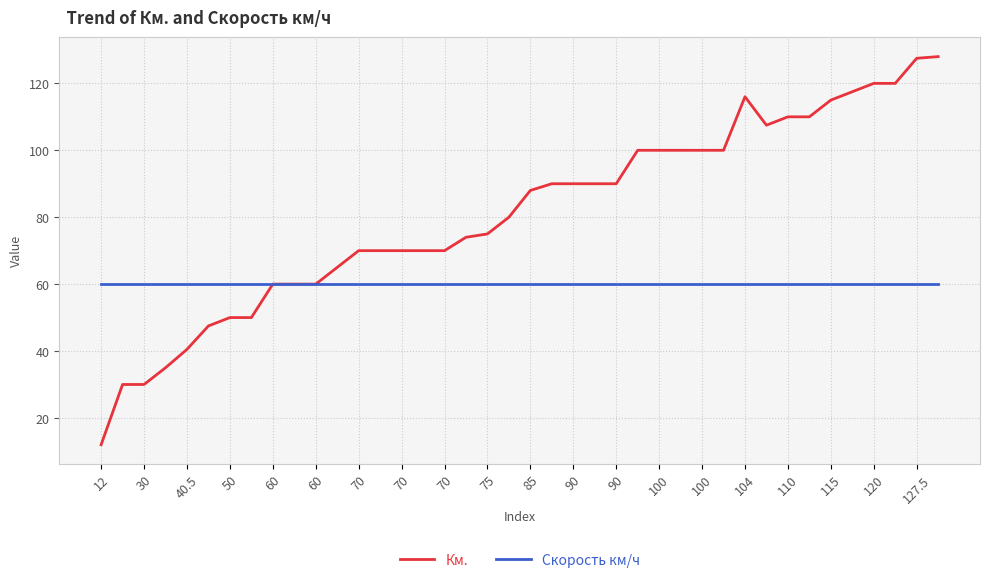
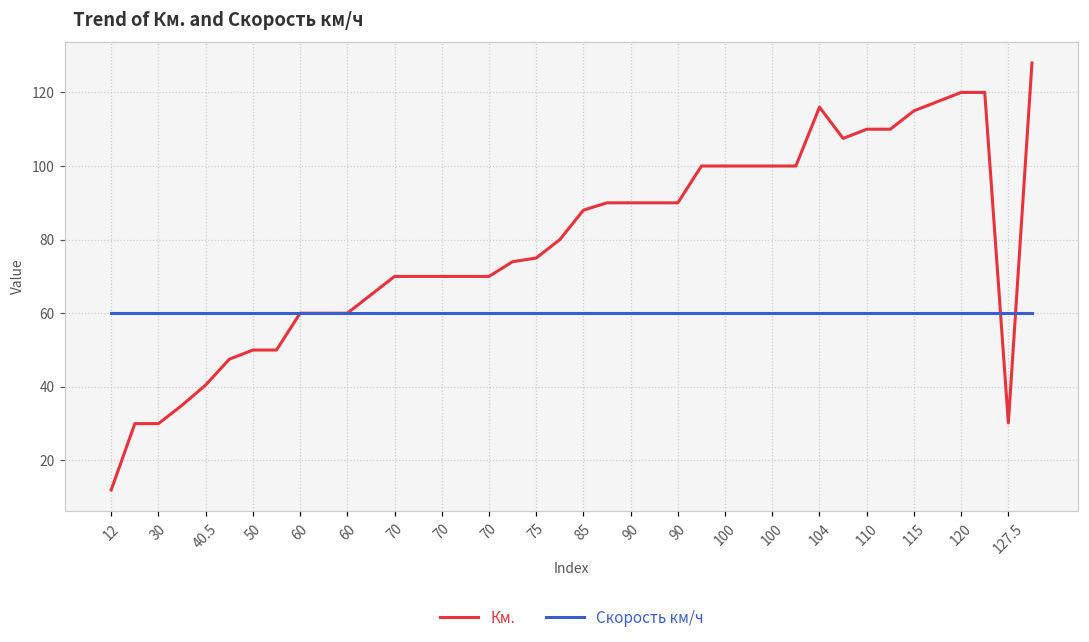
Км., 127.5: 128 -> 30
